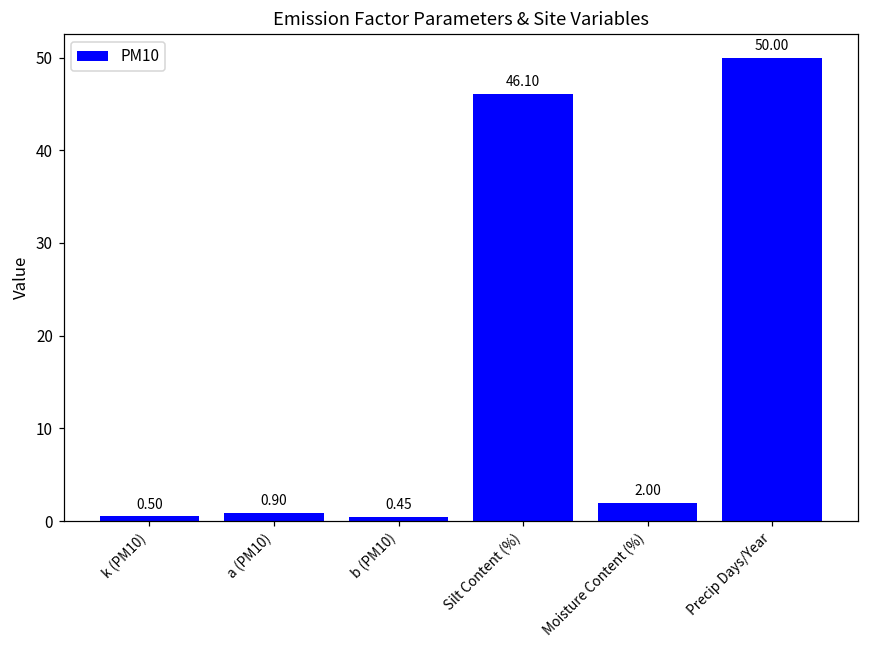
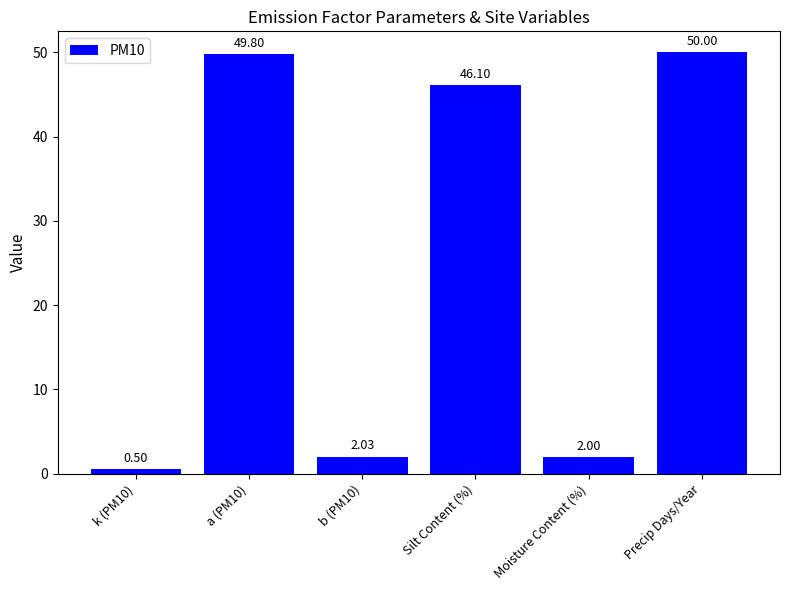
a (PM10): 0.90 -> 49.80
b (PM10): 0.45 -> 2.03
